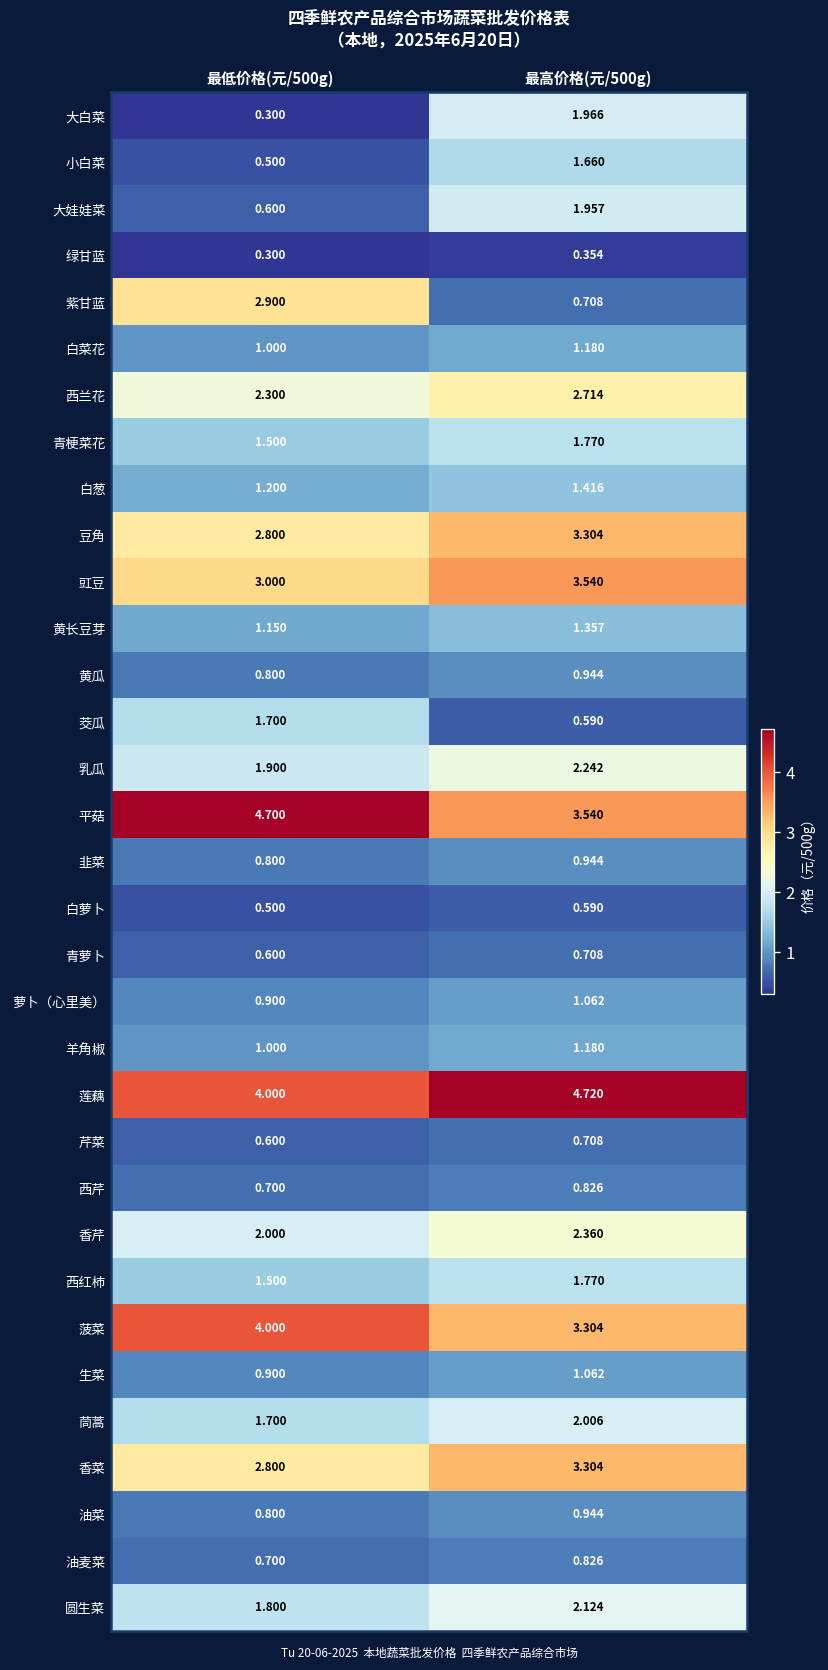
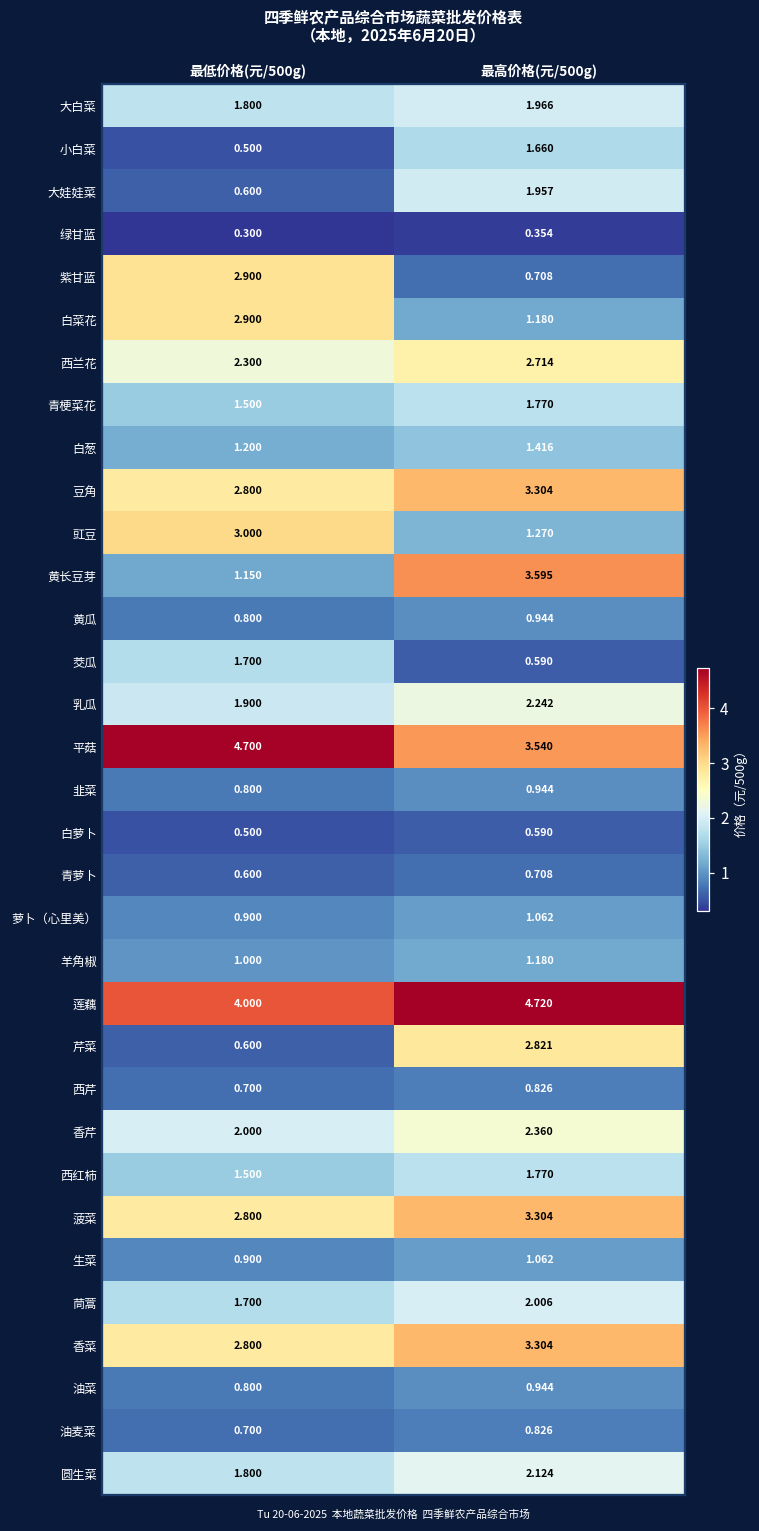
大白菜, 最低价格(元/500g): 0.300 -> 1.800
白菜花, 最低价格(元/500g): 1.000 -> 2.900
豇豆, 最高价格(元/500g): 3.540 -> 1.270
黄长豆芽, 最高价格(元/500g): 1.357 -> 3.595
芹菜, 最高价格(元/500g): 0.708 -> 2.821
菠菜, 最低价格(元/500g): 4.000 -> 2.800
